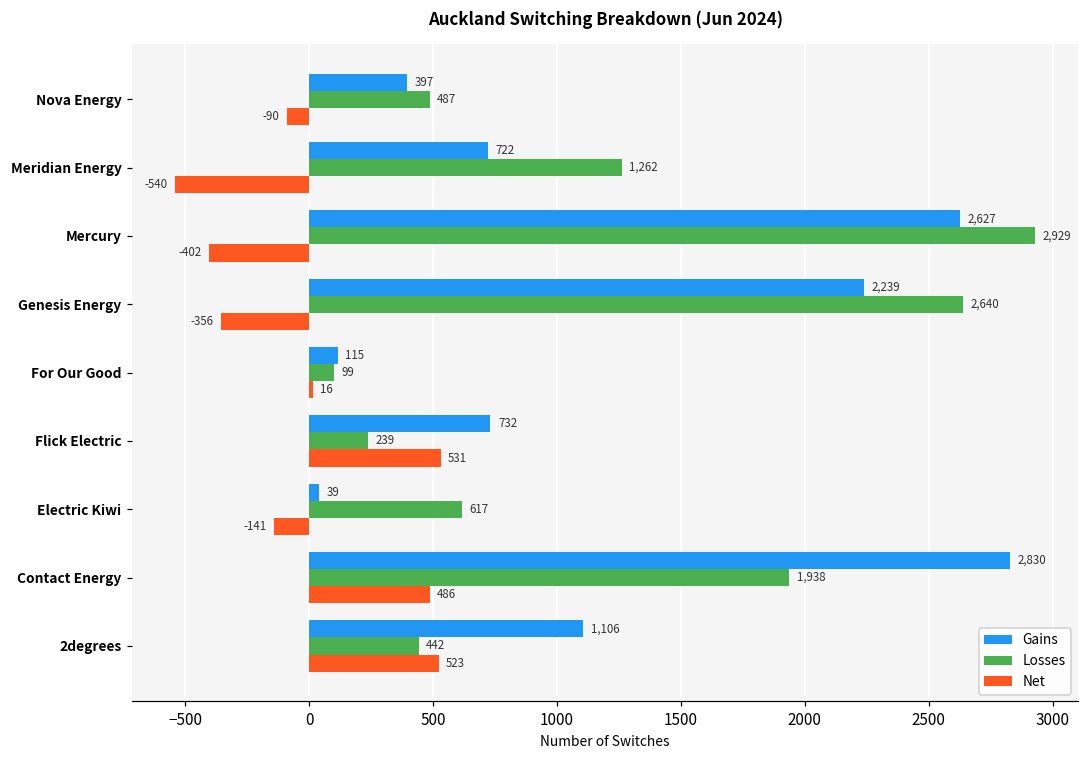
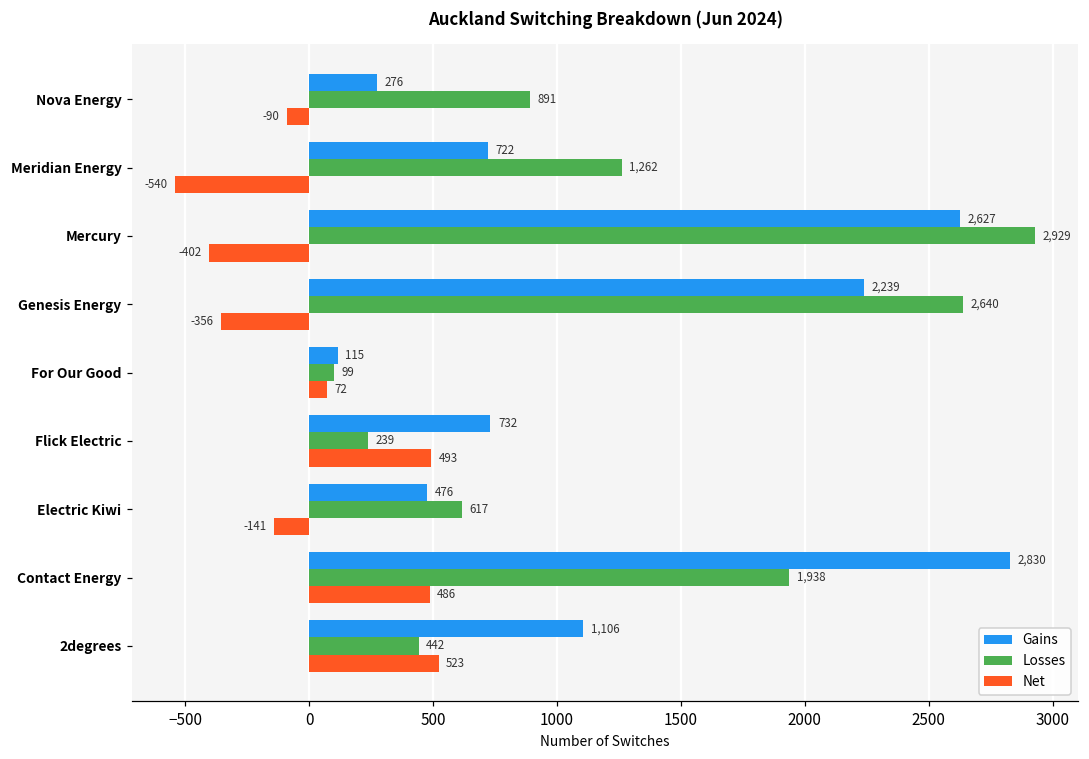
Gains, Nova Energy: 397 -> 276
Losses, Nova Energy: 487 -> 891
Net, For Our Good: 16 -> 72
Net, Flick Electric: 531 -> 493
Gains, Electric Kiwi: 39 -> 476
